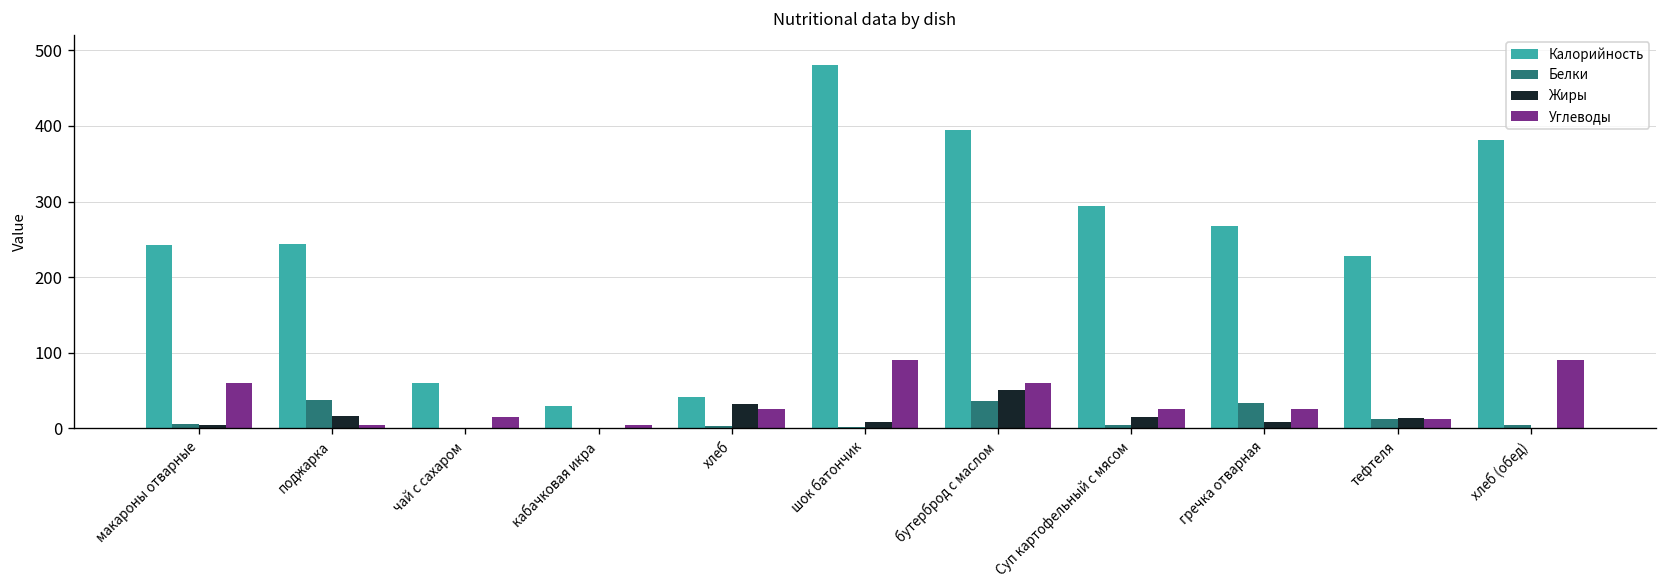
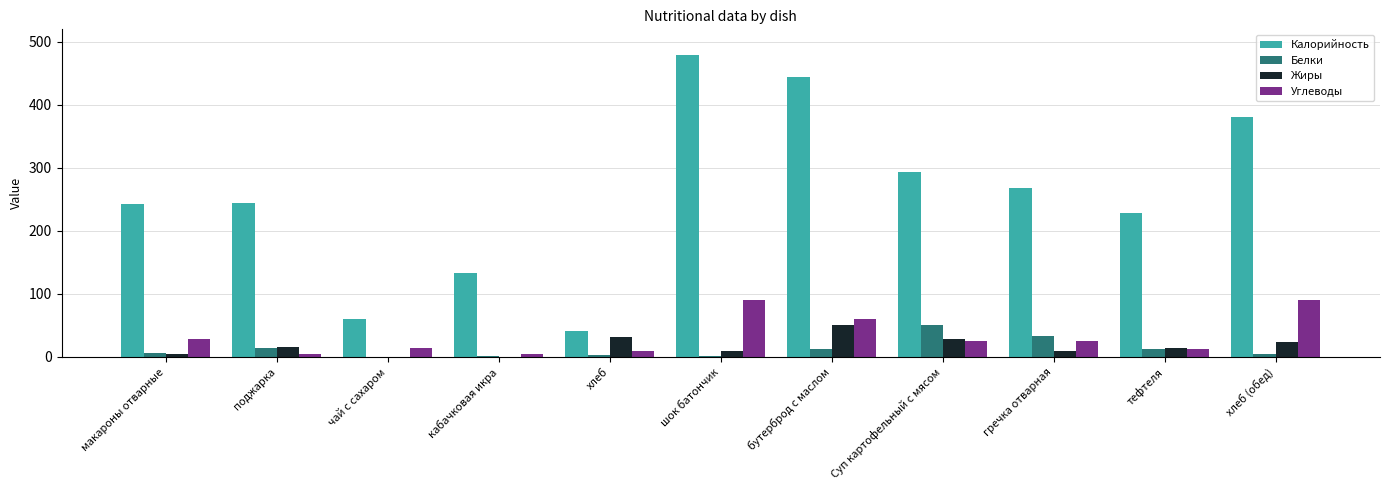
Углеводы, макароны отварные: 60 -> 30
Белки, поджарка: 40 -> 20
Калорийность, кабачковая икра: 30 -> 130
Углеводы, хлеб: 30 -> 10
Калорийность, бутерброд с маслом: 390 -> 450
Белки, бутерброд с маслом: 40 -> 10
Белки, Суп картофельный с мясом: 10 -> 50
Жиры, Суп картофельный с мясом: 20 -> 30
Жиры, хлеб (обед): 0 -> 20
